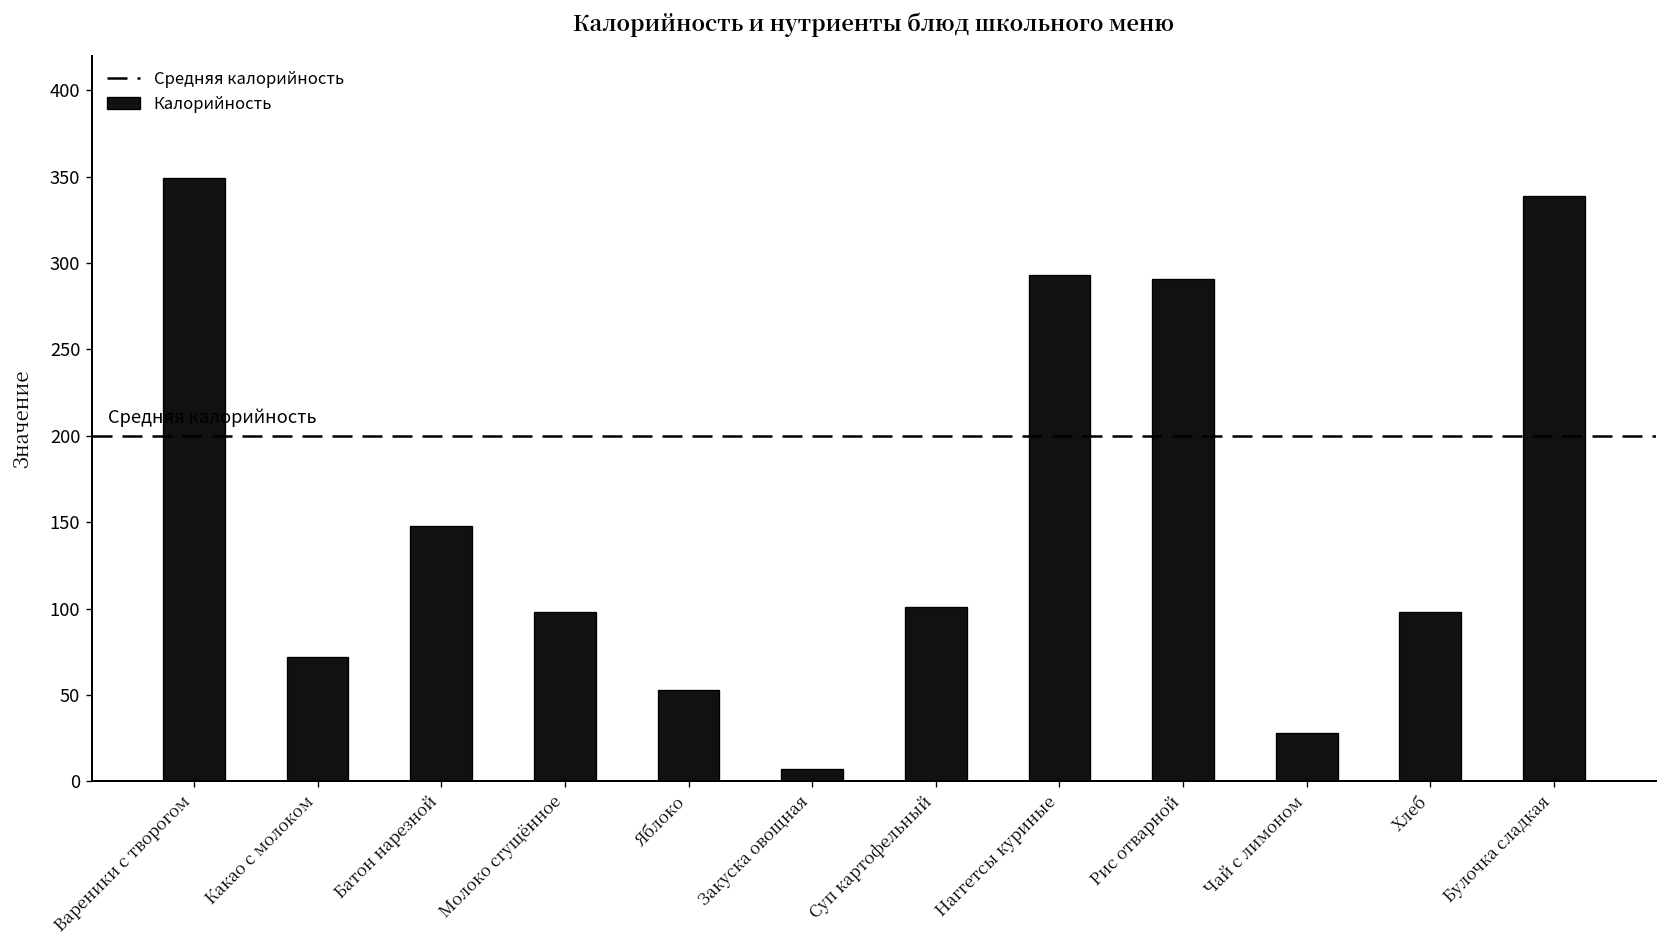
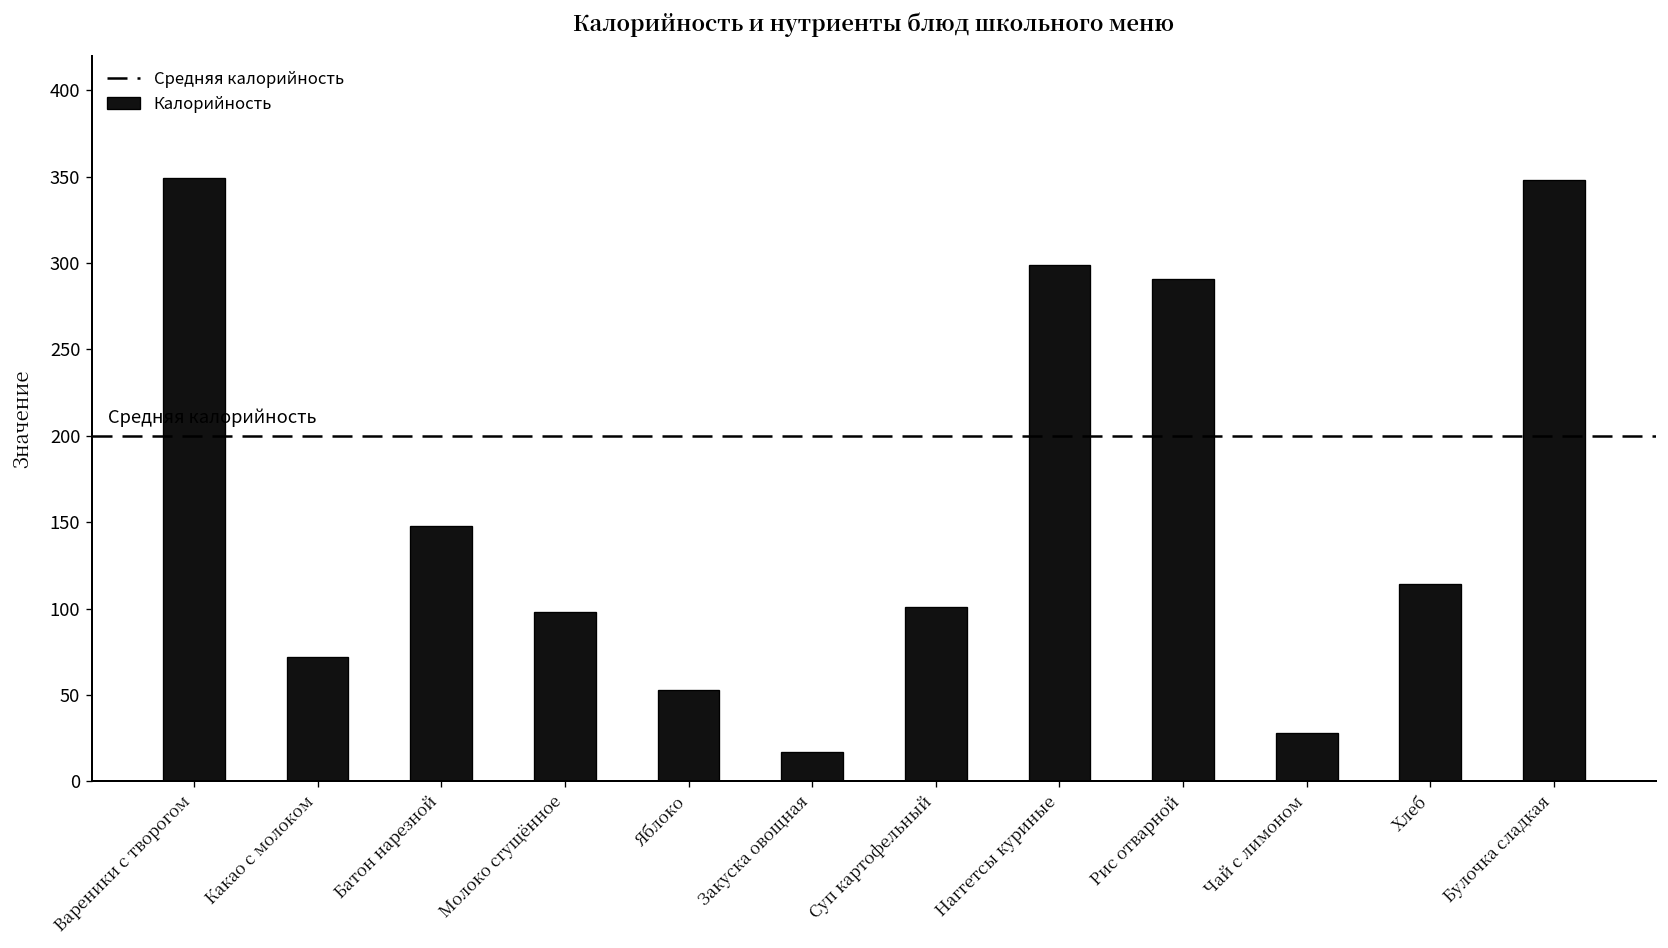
Закуска овощная: 7 -> 17
Наггетсы куриные: 293 -> 299
Хлеб: 98 -> 114
Булочка сладкая: 339 -> 348
